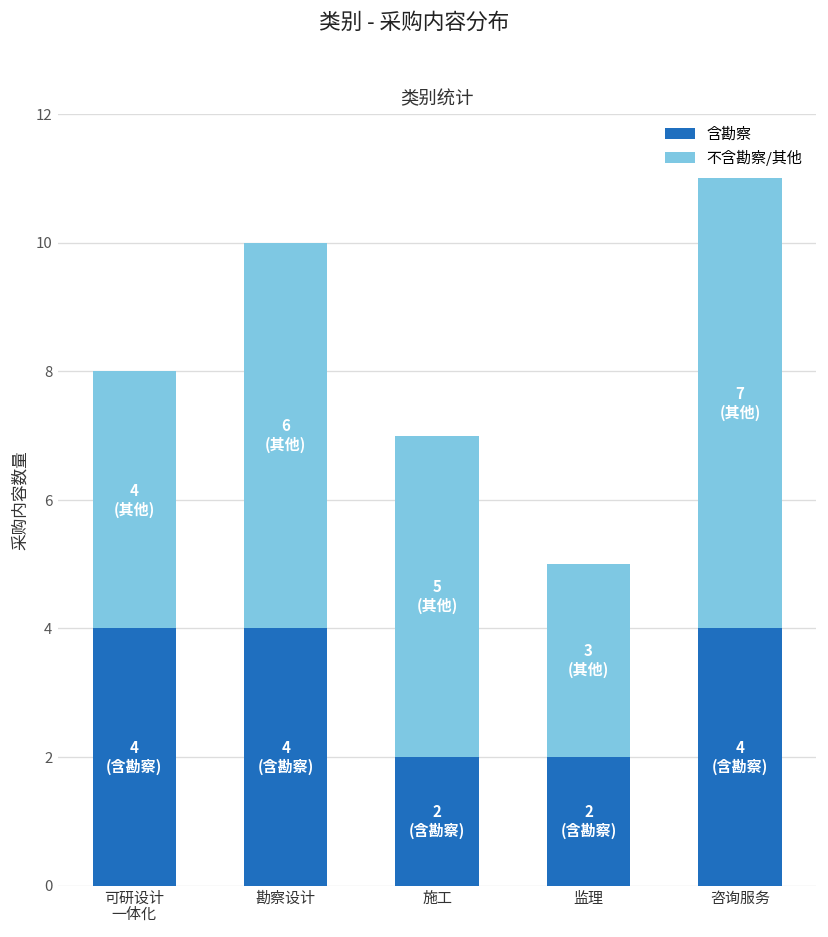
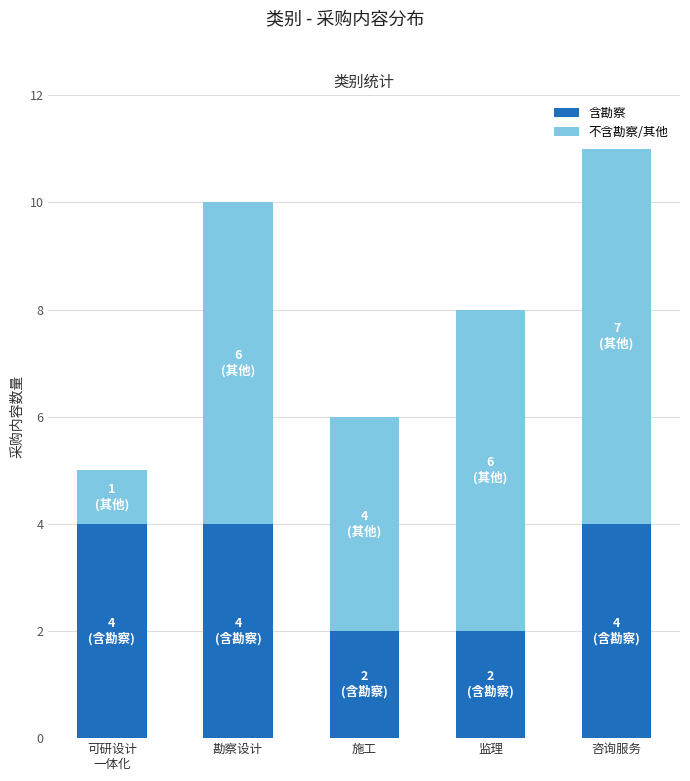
不含勘察/其他, 可研设计 一体化: 4 -> 1
不含勘察/其他, 施工: 5 -> 4
不含勘察/其他, 监理: 3 -> 6
